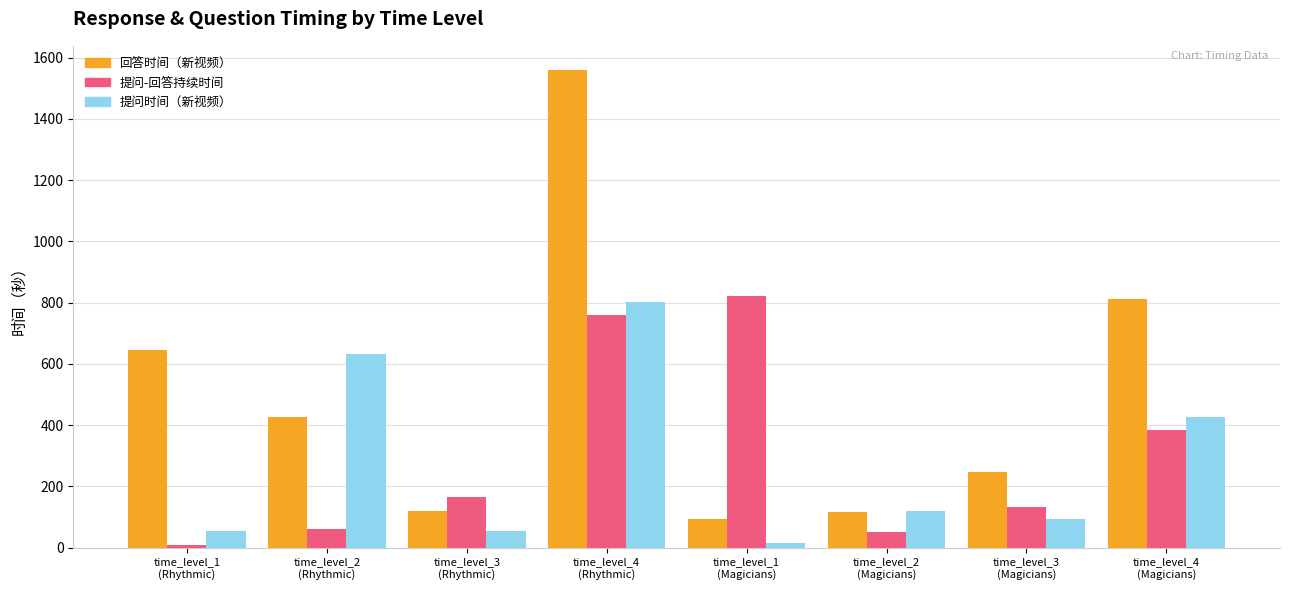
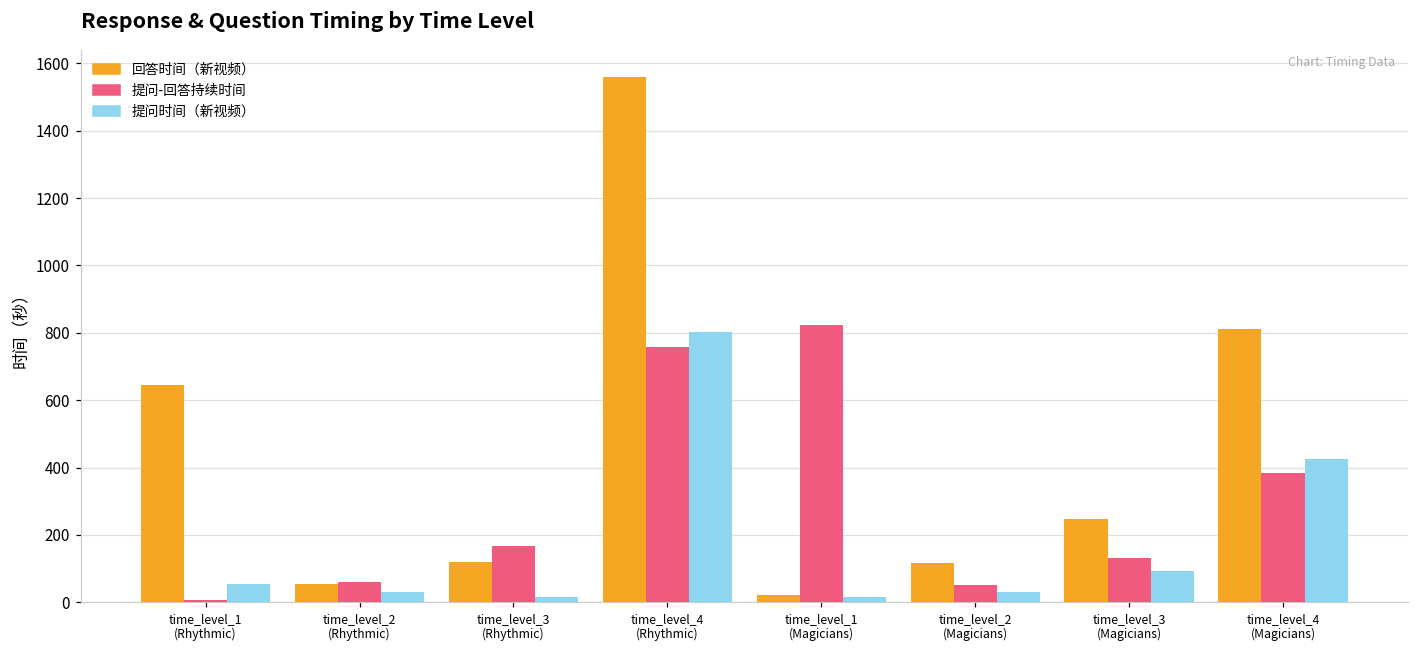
回答时间（新视频）, time_level_2 (Rhythmic): 430 -> 50
提问时间（新视频）, time_level_2 (Rhythmic): 630 -> 30
提问时间（新视频）, time_level_3 (Rhythmic): 50 -> 20
回答时间（新视频）, time_level_1 (Magicians): 90 -> 20
提问时间（新视频）, time_level_2 (Magicians): 120 -> 30
